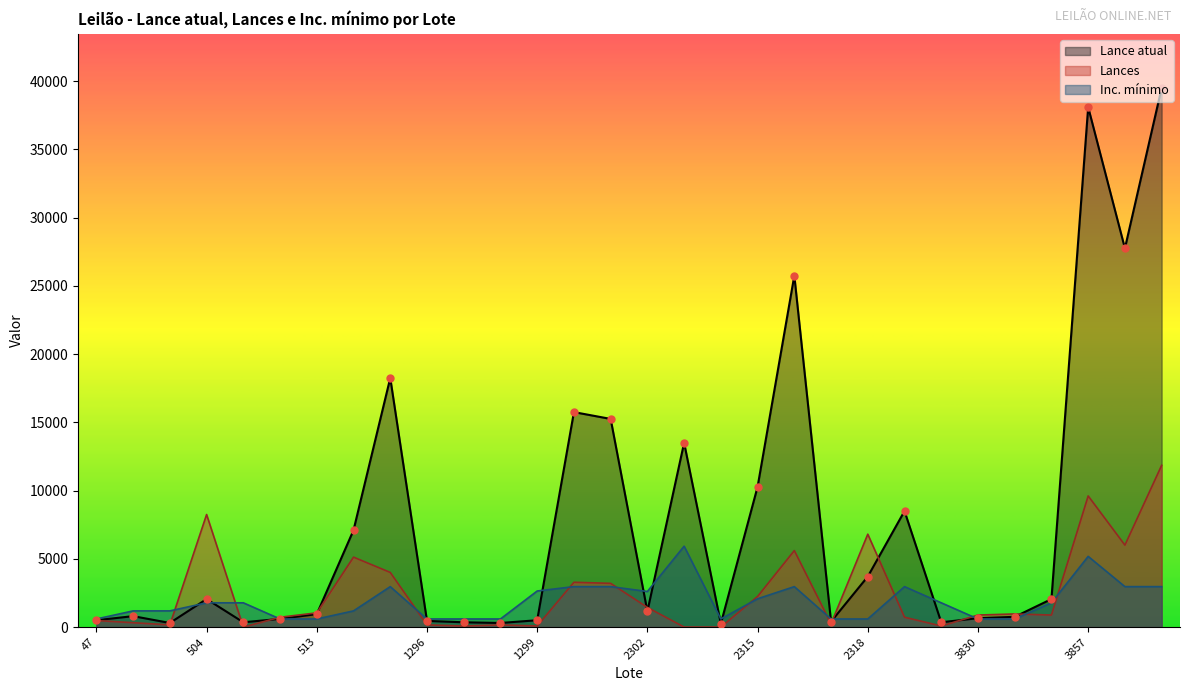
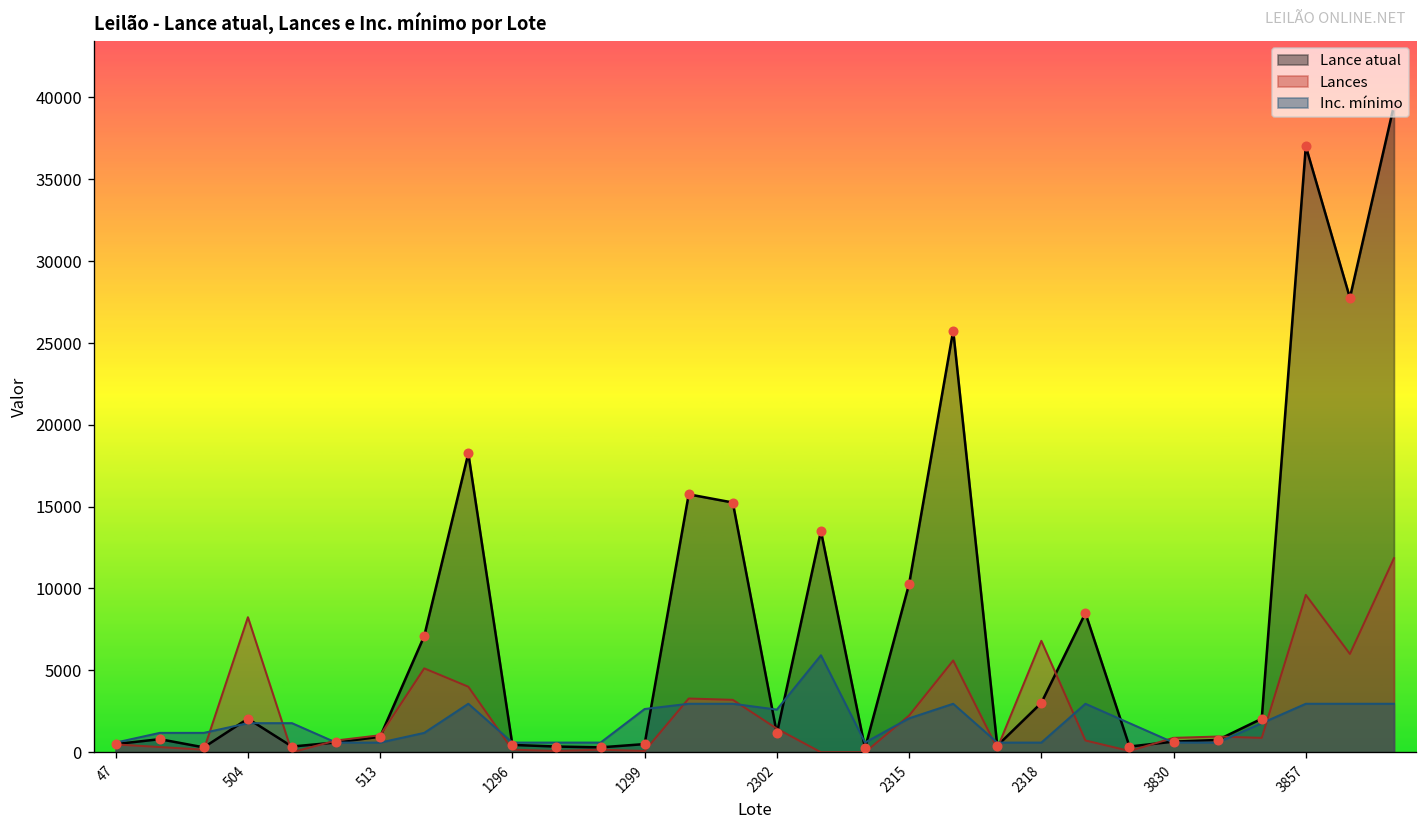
Lance atual, 2318: 3700 -> 3000
Lance atual, 3857: 38100 -> 37000
Inc. mínimo, 3857: 5200 -> 3000
